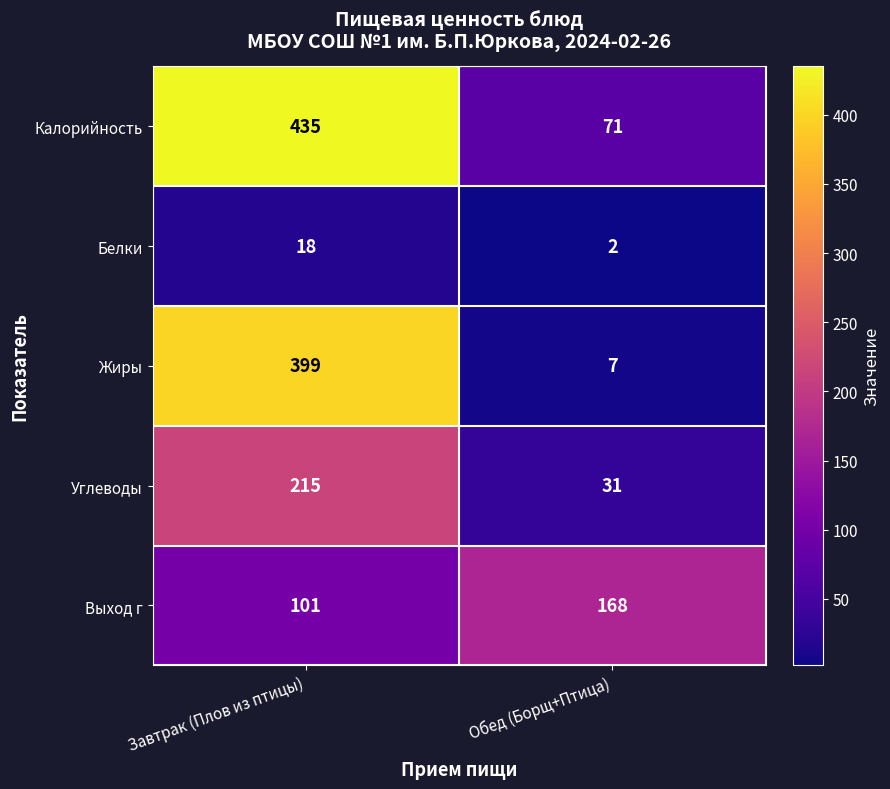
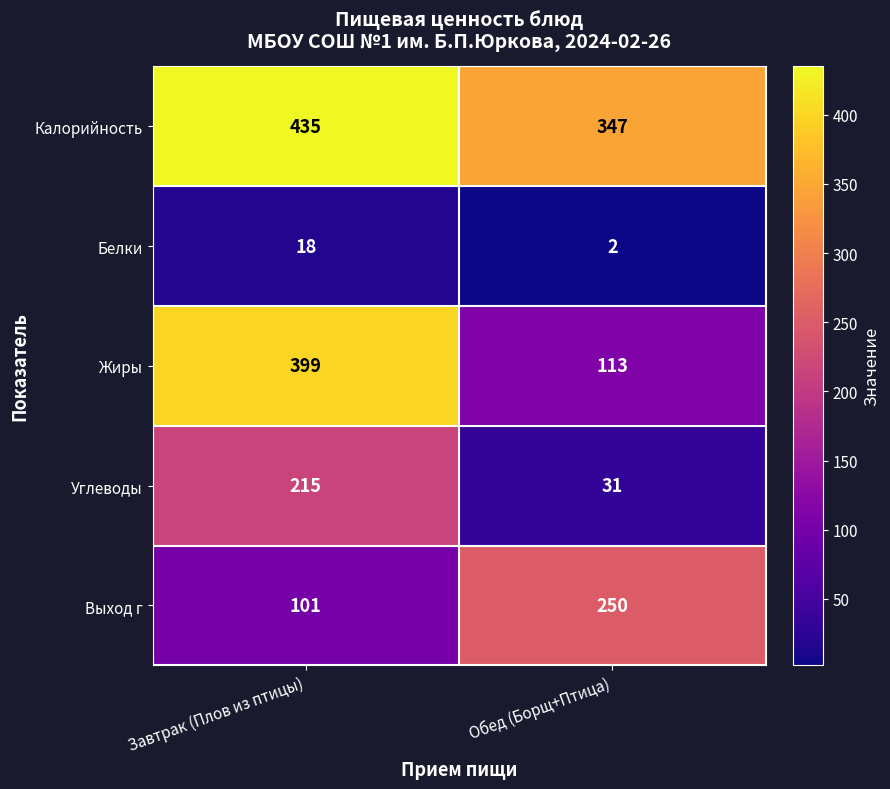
Калорийность, Обед (Борщ+Птица): 71 -> 347
Жиры, Обед (Борщ+Птица): 7 -> 113
Выход г, Обед (Борщ+Птица): 168 -> 250
